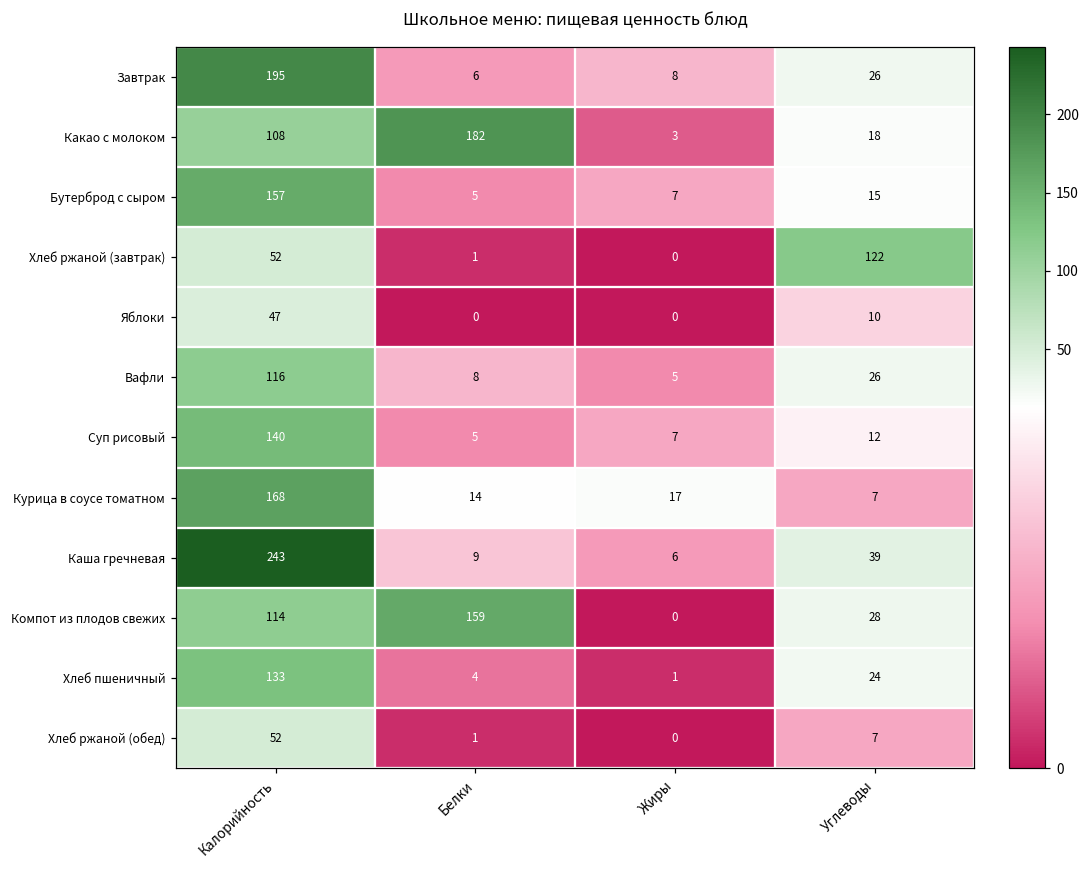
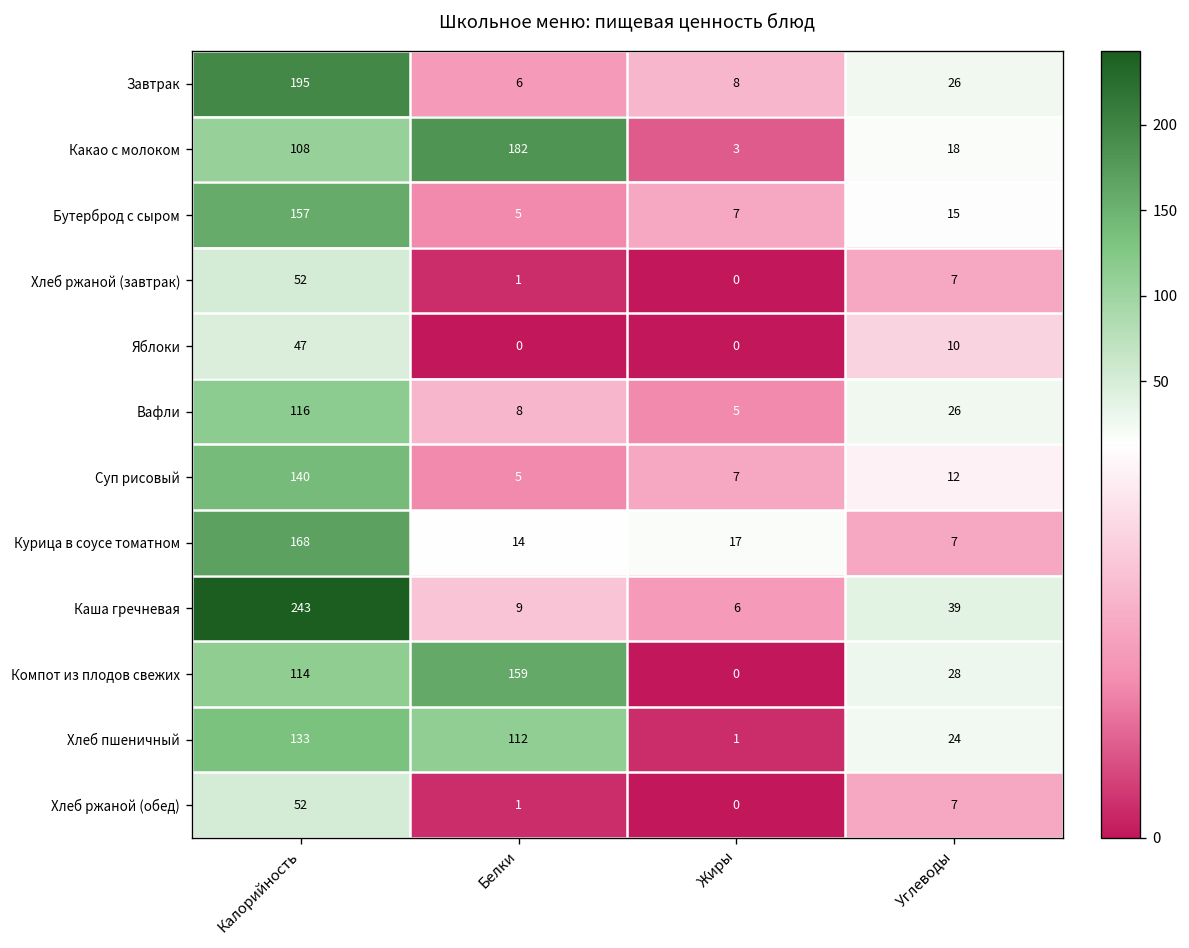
Хлеб ржаной (завтрак), Углеводы: 122 -> 7
Хлеб пшеничный, Белки: 4 -> 112
